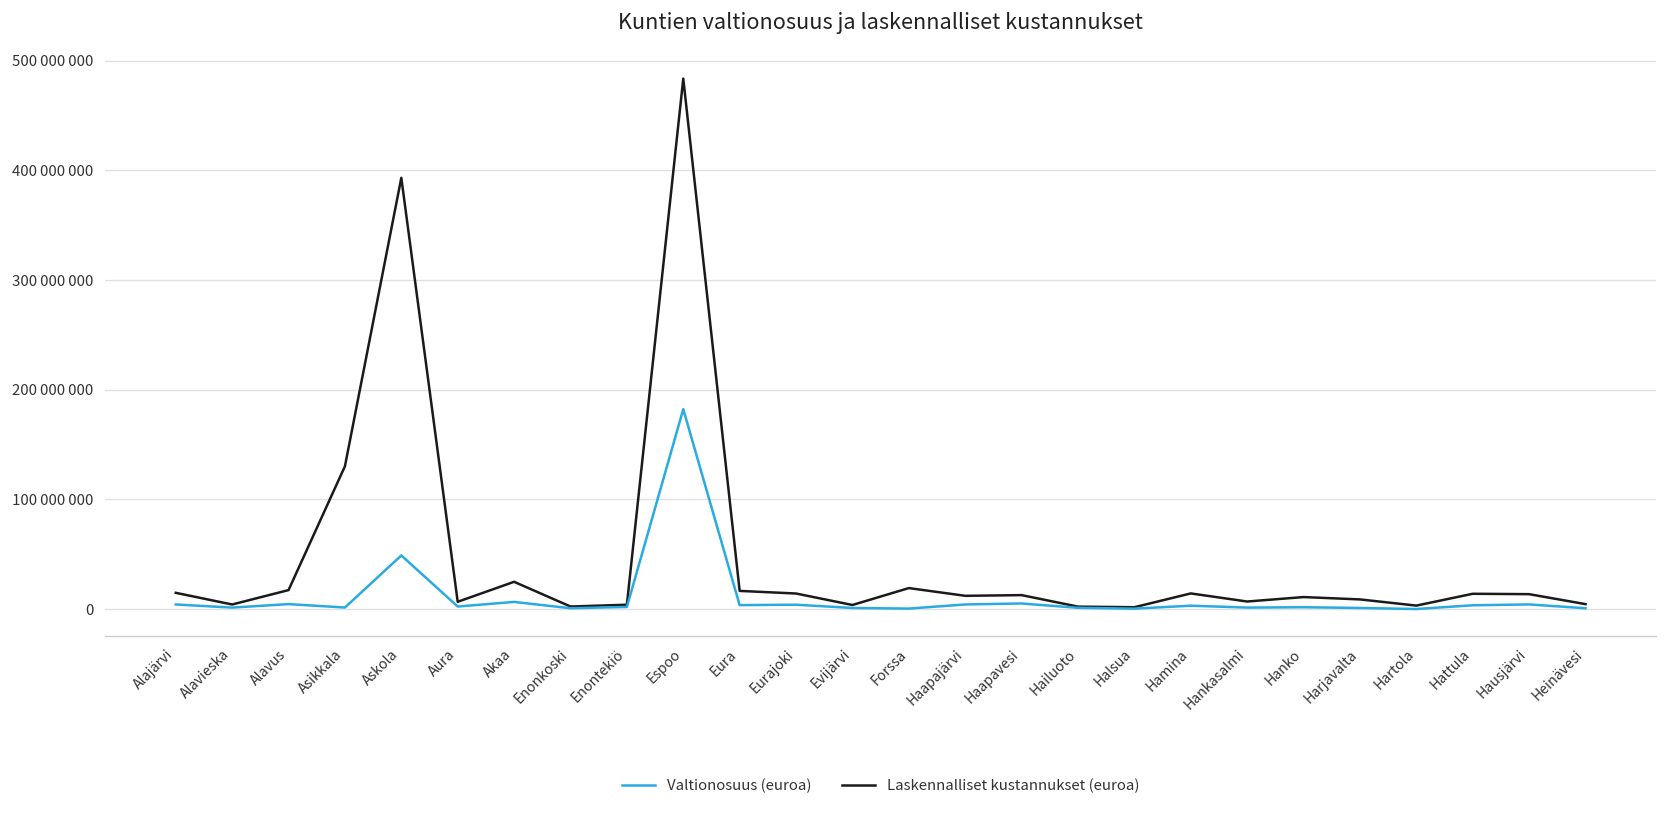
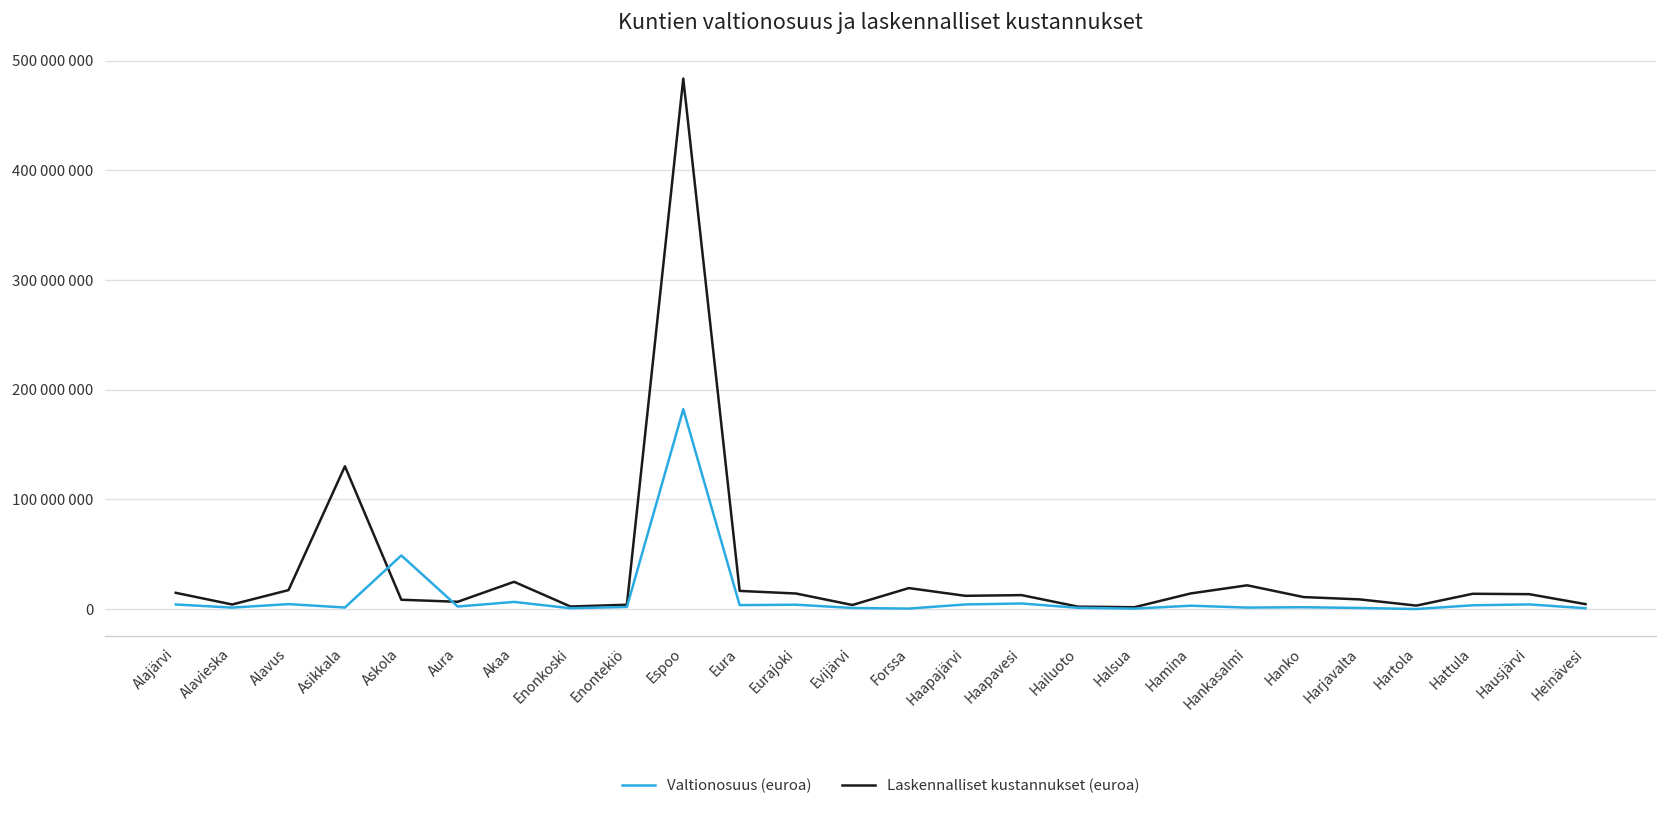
Laskennalliset kustannukset (euroa), Askola: 390000000 -> 10000000
Laskennalliset kustannukset (euroa), Hankasalmi: 10000000 -> 20000000
